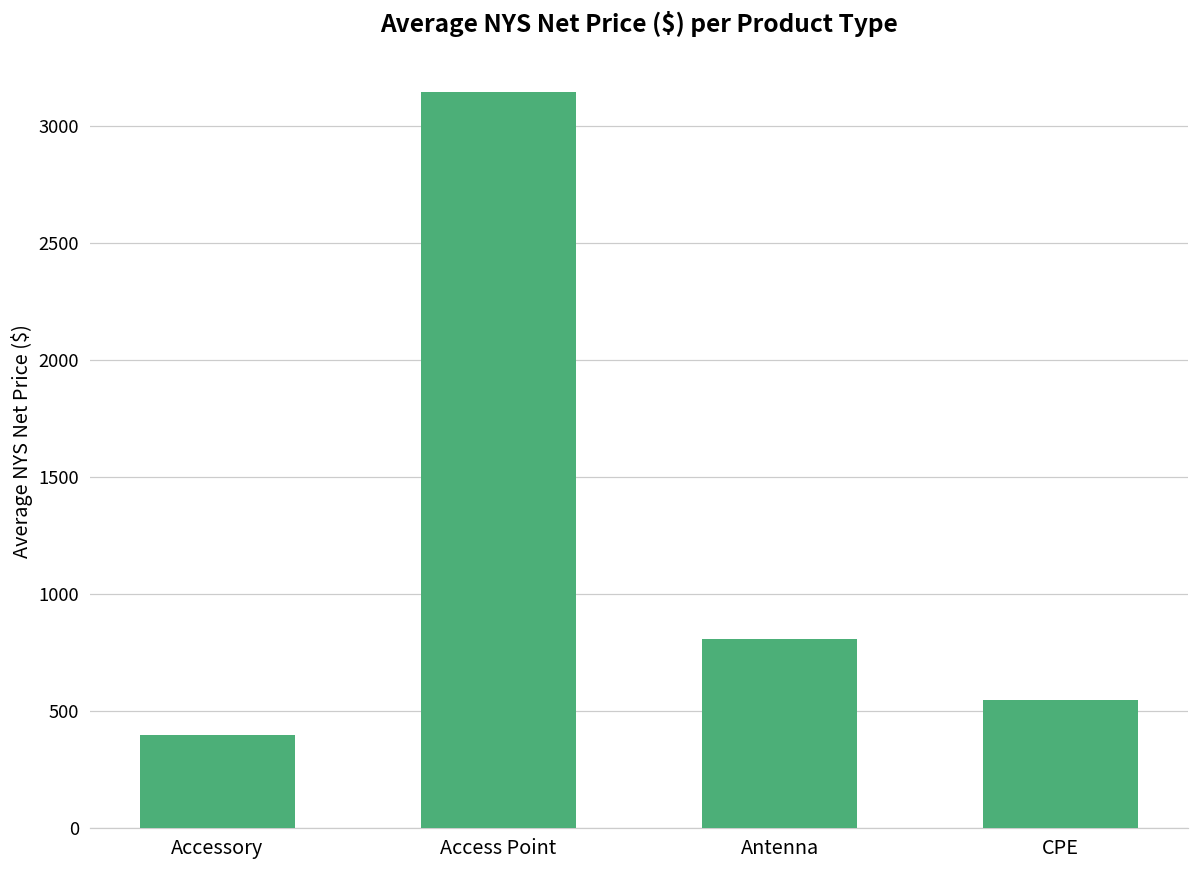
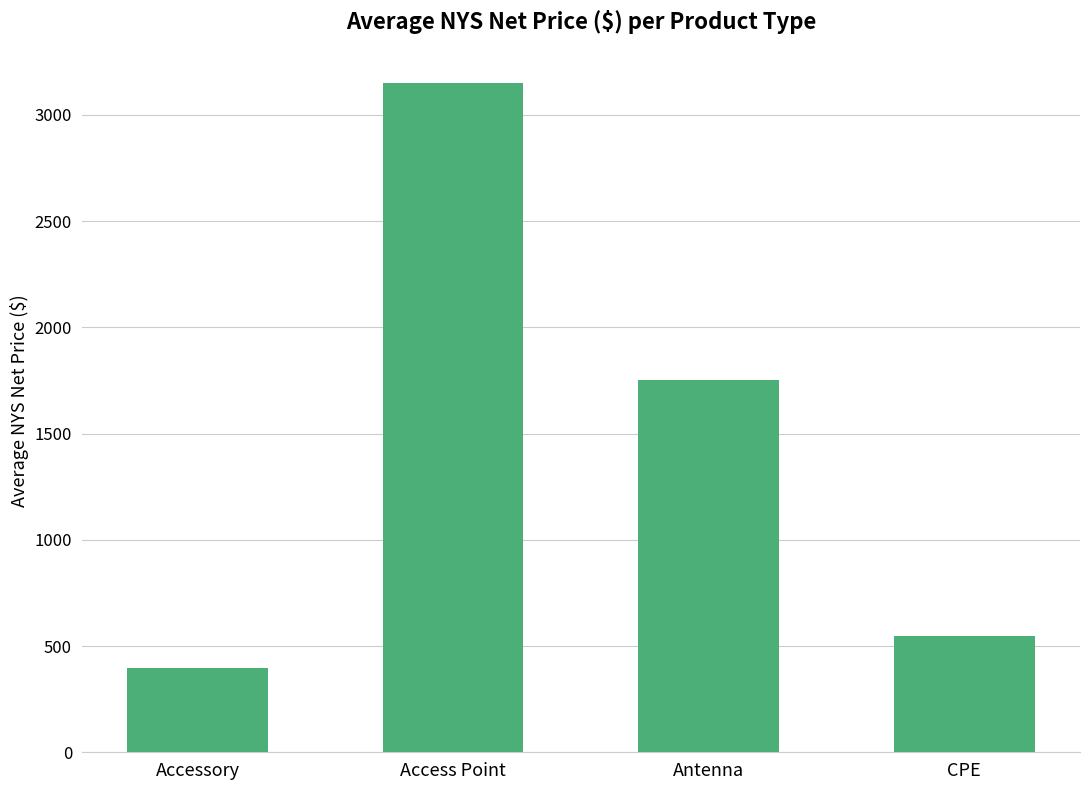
Antenna: 810 -> 1750
